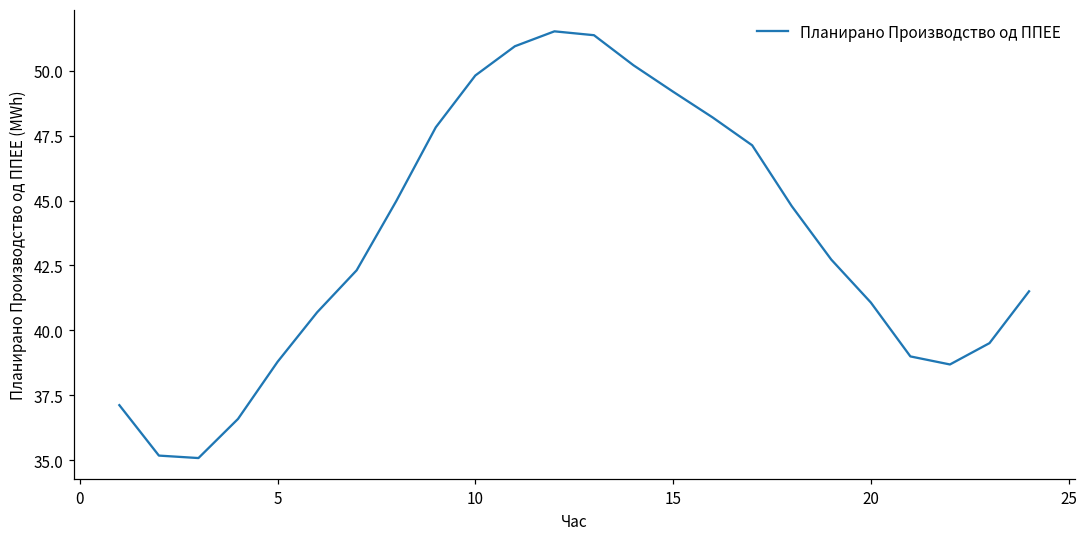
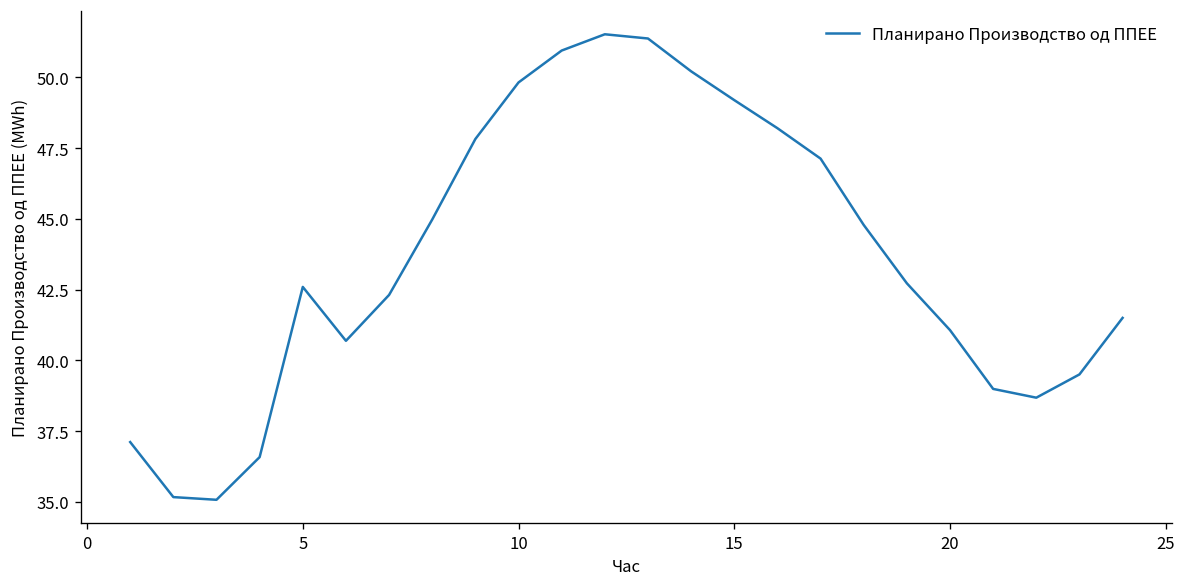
5: 38.8 -> 42.6
